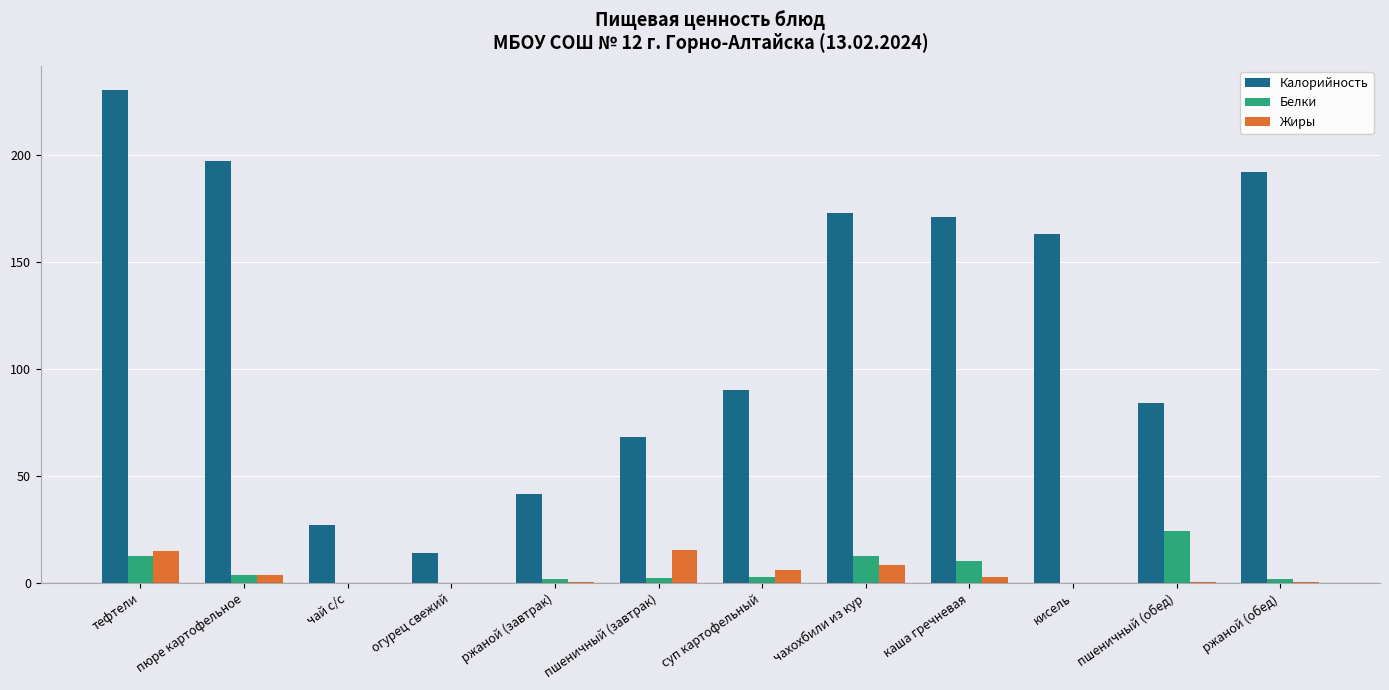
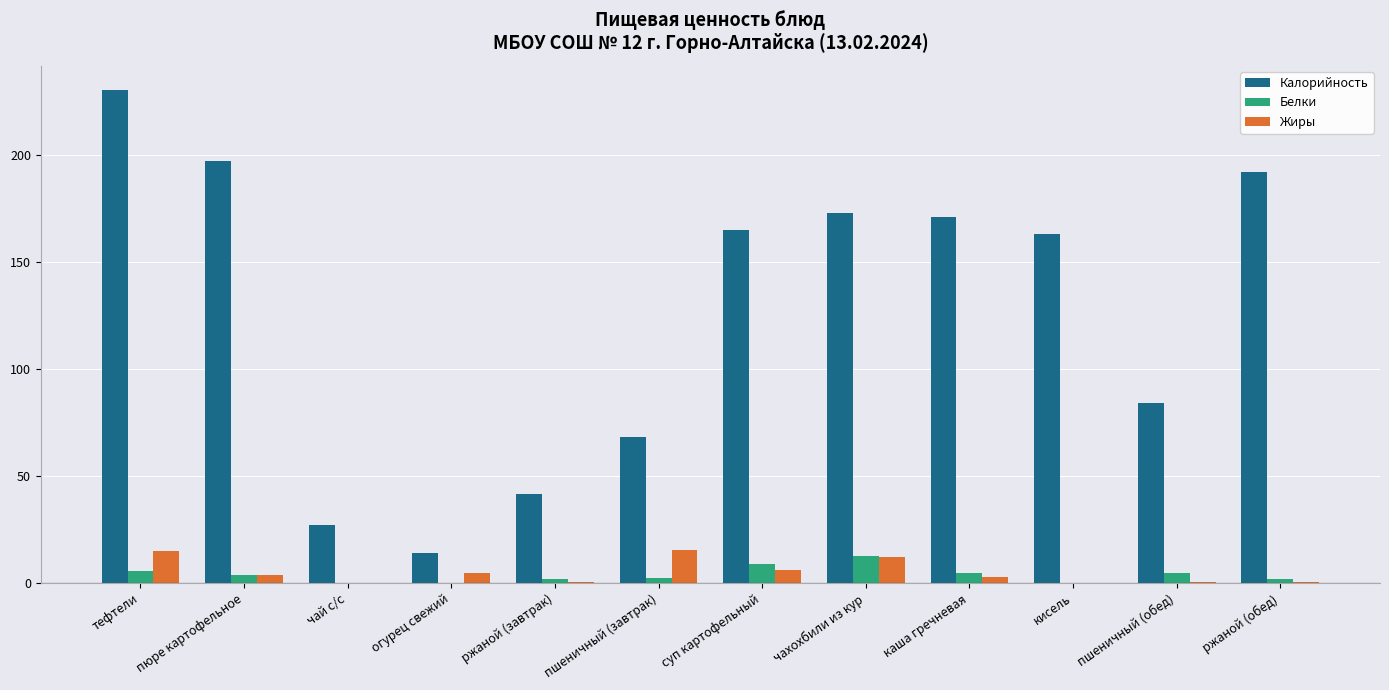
Белки, тефтели: 12 -> 6
Жиры, огурец свежий: 0 -> 5
Калорийность, суп картофельный: 90 -> 165
Белки, суп картофельный: 3 -> 9
Жиры, чахохбили из кур: 9 -> 12
Белки, каша гречневая: 10 -> 5
Белки, пшеничный (обед): 24 -> 5
